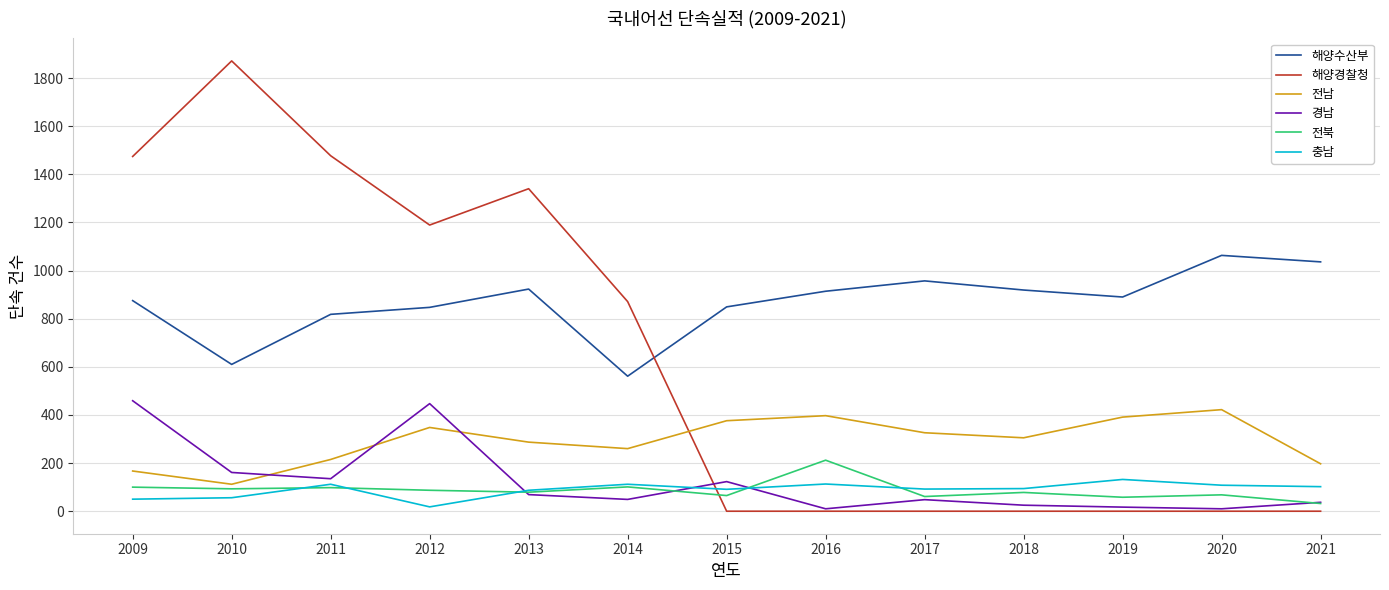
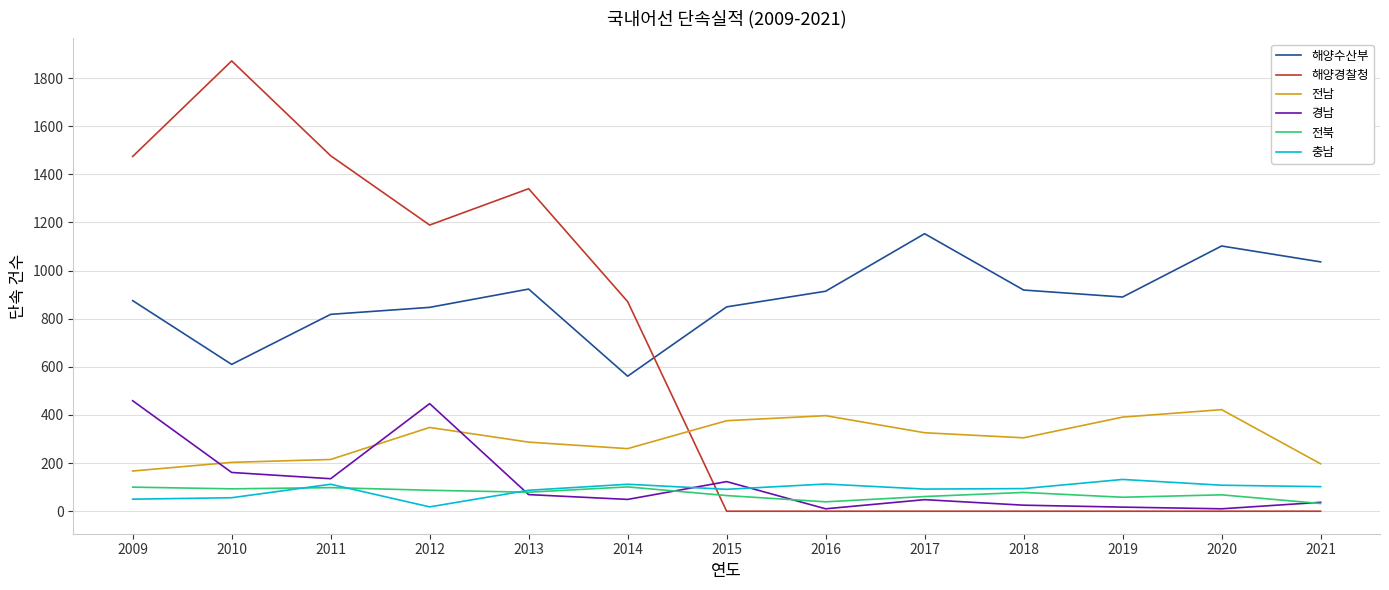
전남, 2010: 110 -> 200
전북, 2016: 210 -> 40
해양수산부, 2017: 960 -> 1150
해양수산부, 2020: 1060 -> 1100
